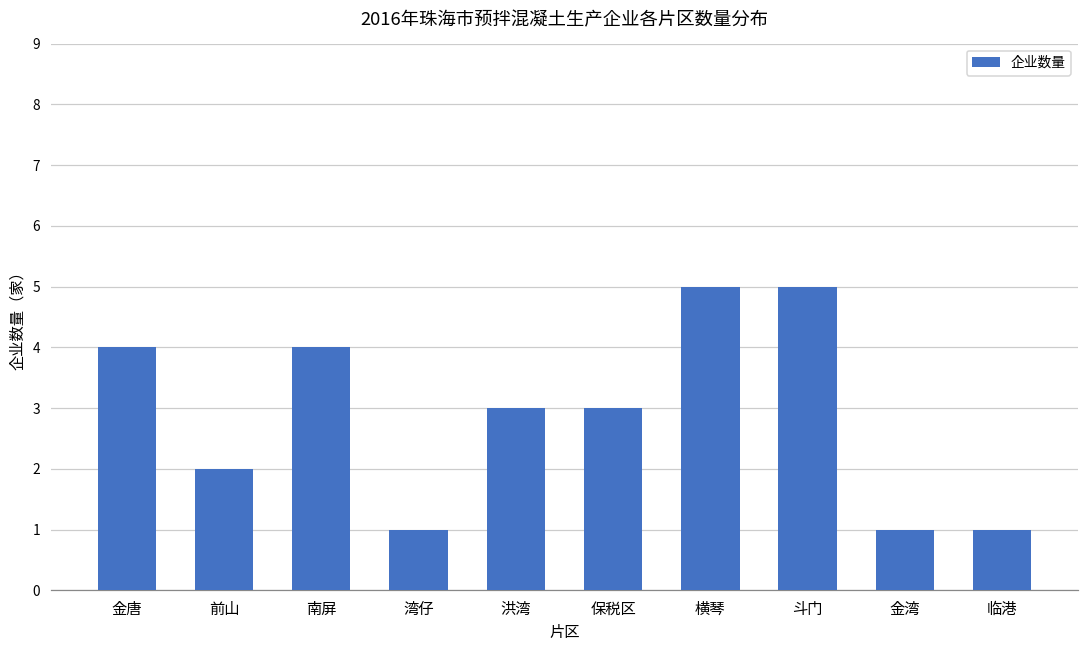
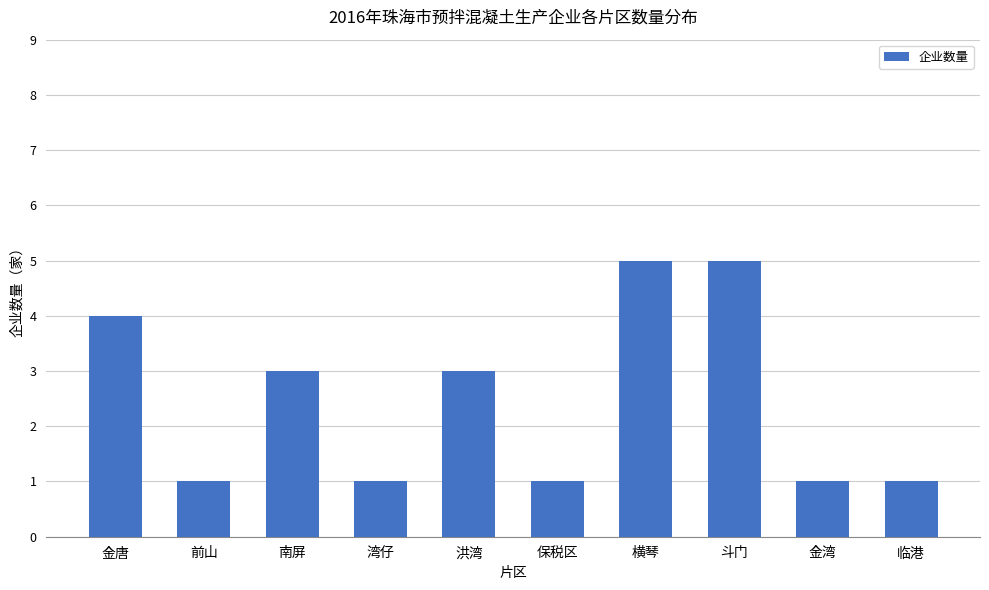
前山: 2 -> 1
南屏: 4 -> 3
保税区: 3 -> 1
